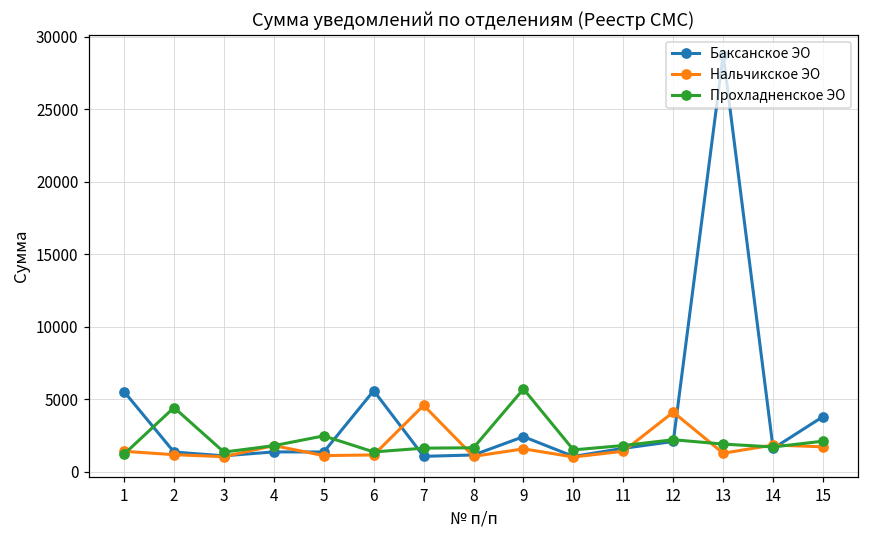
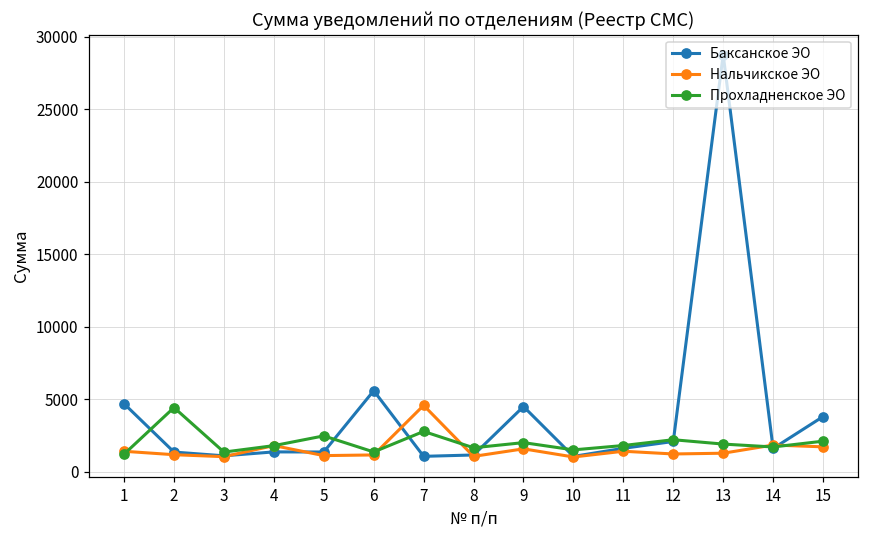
Баксанское ЭО, 1: 5500 -> 4700
Прохладненское ЭО, 7: 1600 -> 2800
Баксанское ЭО, 9: 2400 -> 4500
Прохладненское ЭО, 9: 5700 -> 2000
Нальчикское ЭО, 12: 4100 -> 1200
